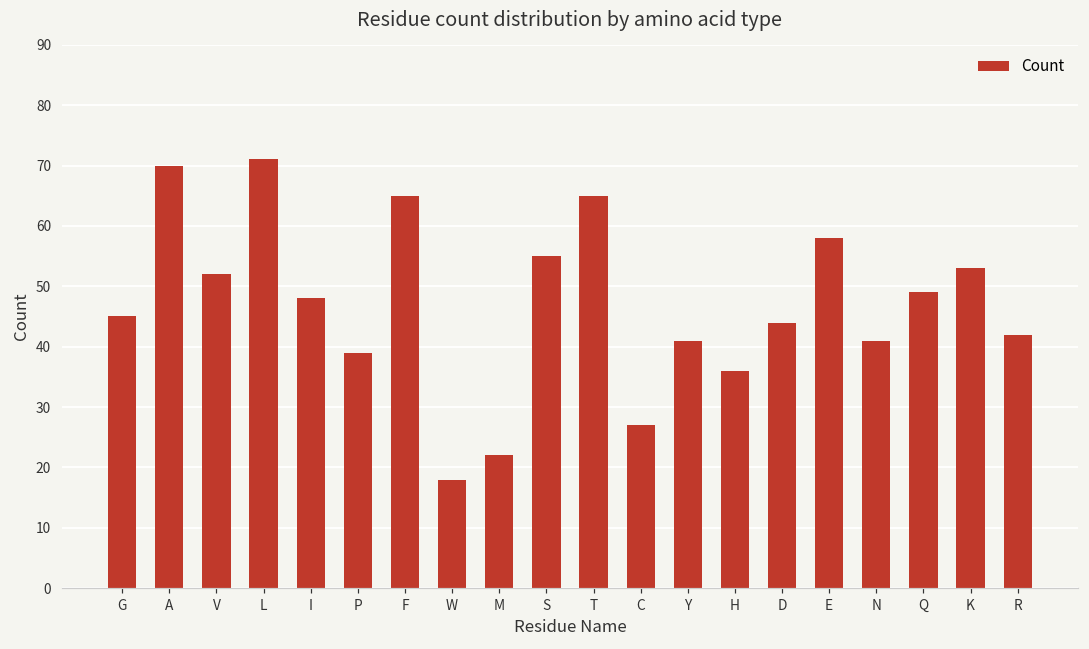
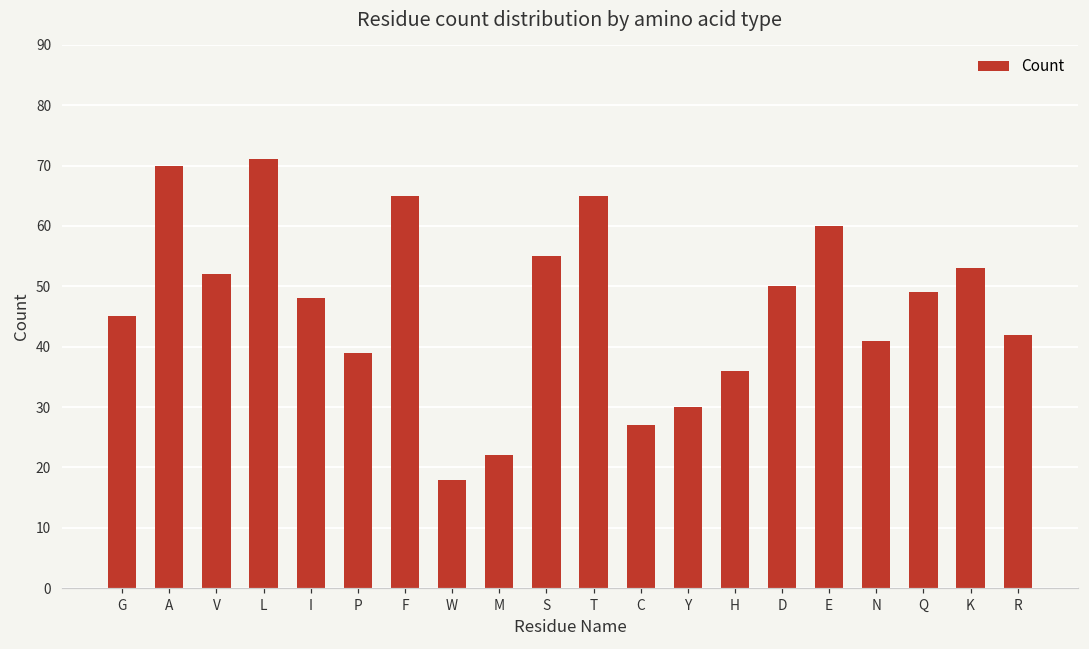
Y: 41 -> 30
D: 44 -> 50
E: 58 -> 60
